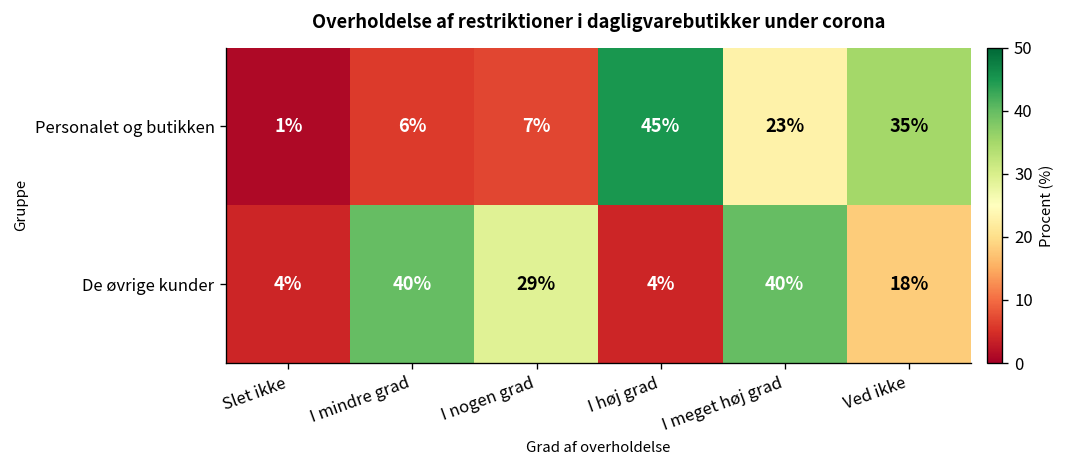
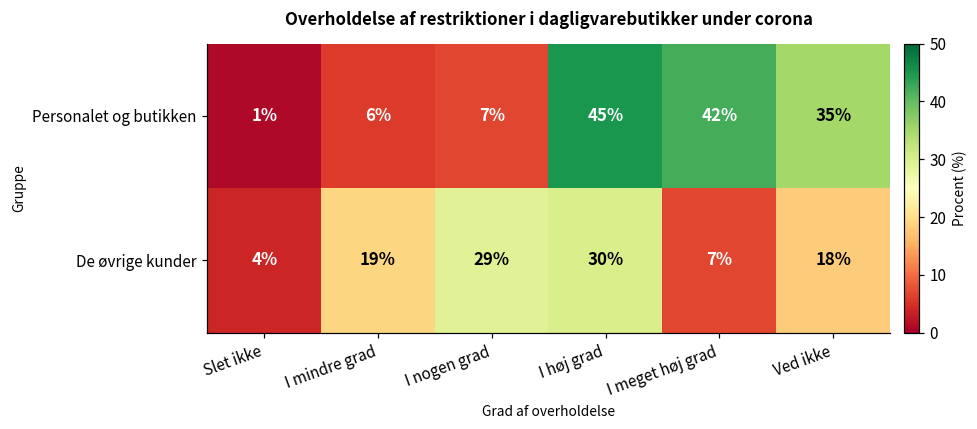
Personalet og butikken, I meget høj grad: 23% -> 42%
De øvrige kunder, I mindre grad: 40% -> 19%
De øvrige kunder, I høj grad: 4% -> 30%
De øvrige kunder, I meget høj grad: 40% -> 7%
